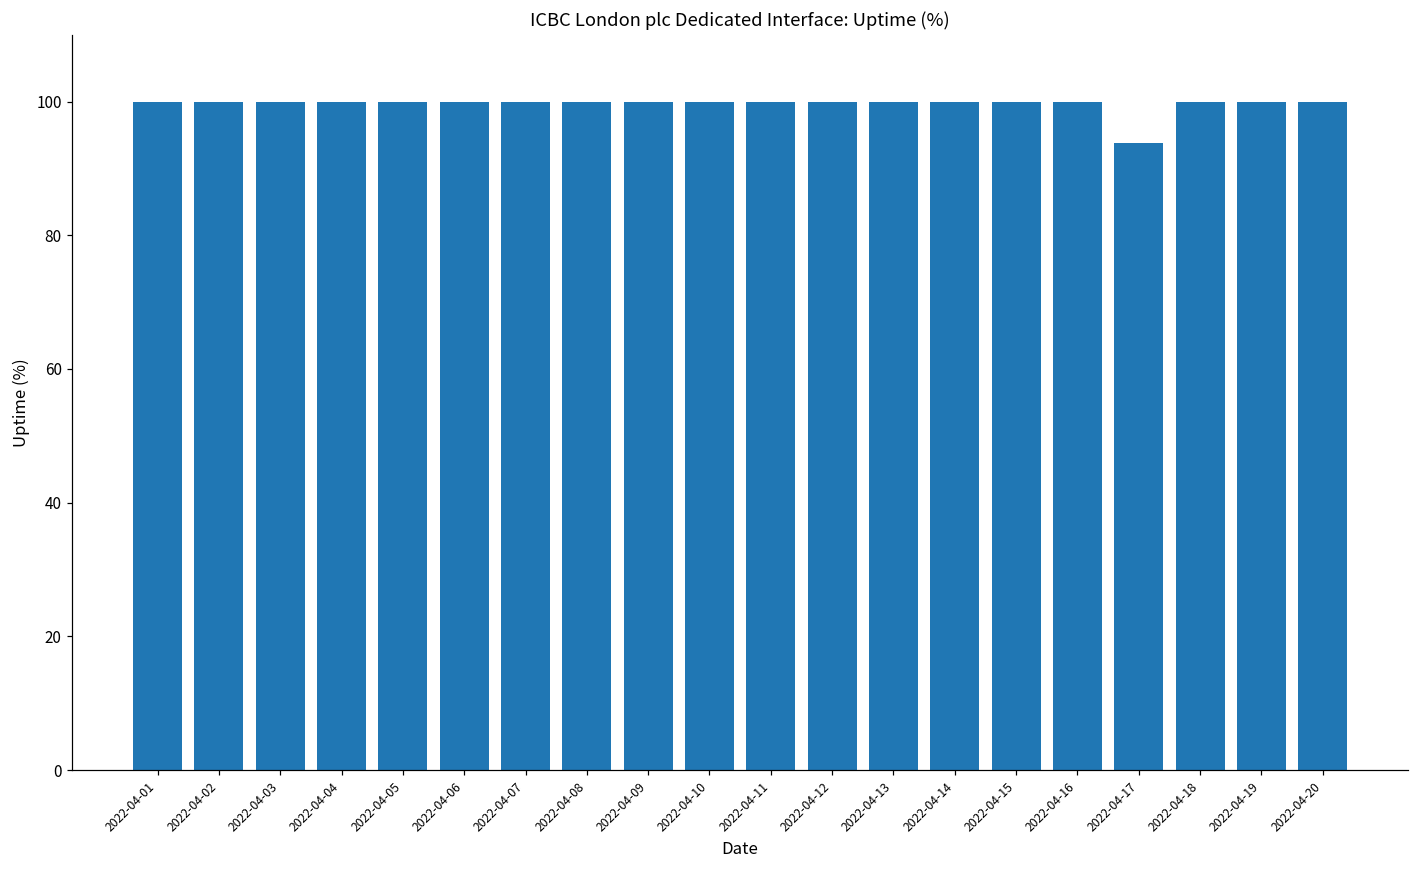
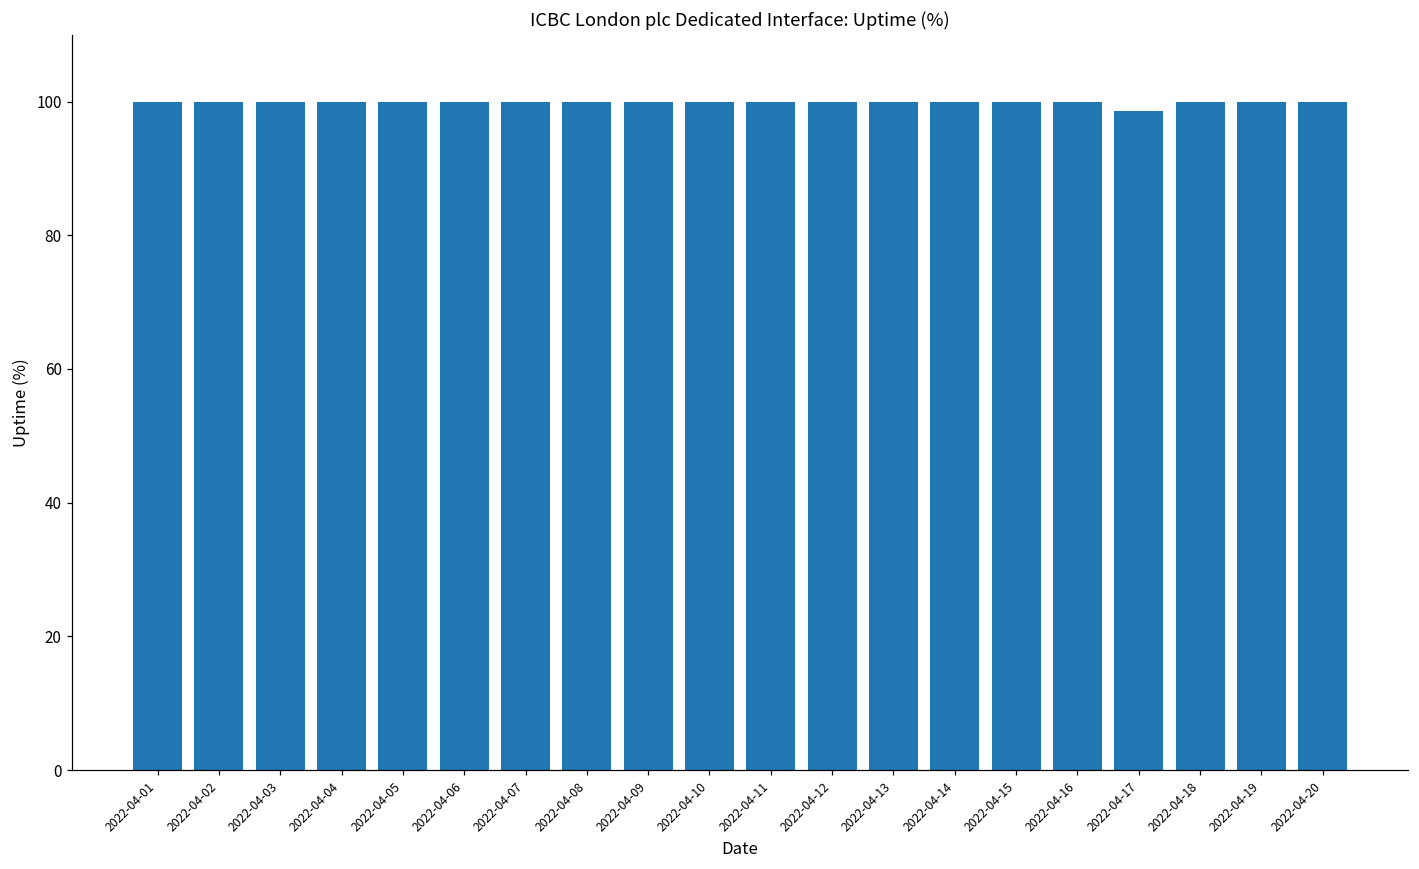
2022-04-17: 94 -> 99
